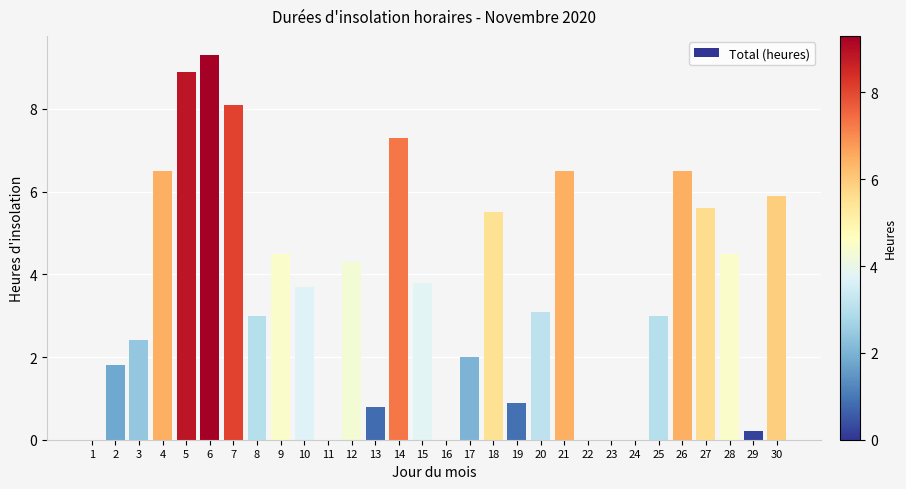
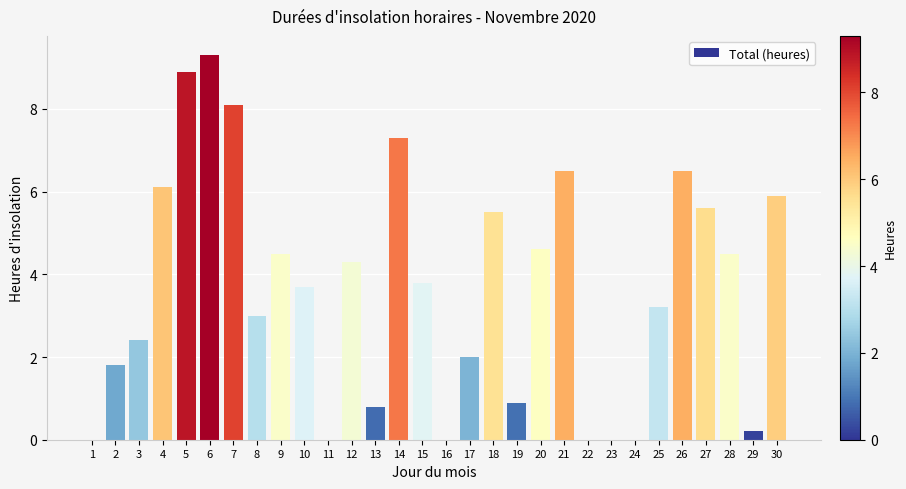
4: 6.5 -> 6.1
20: 3.1 -> 4.6
25: 3.0 -> 3.2
